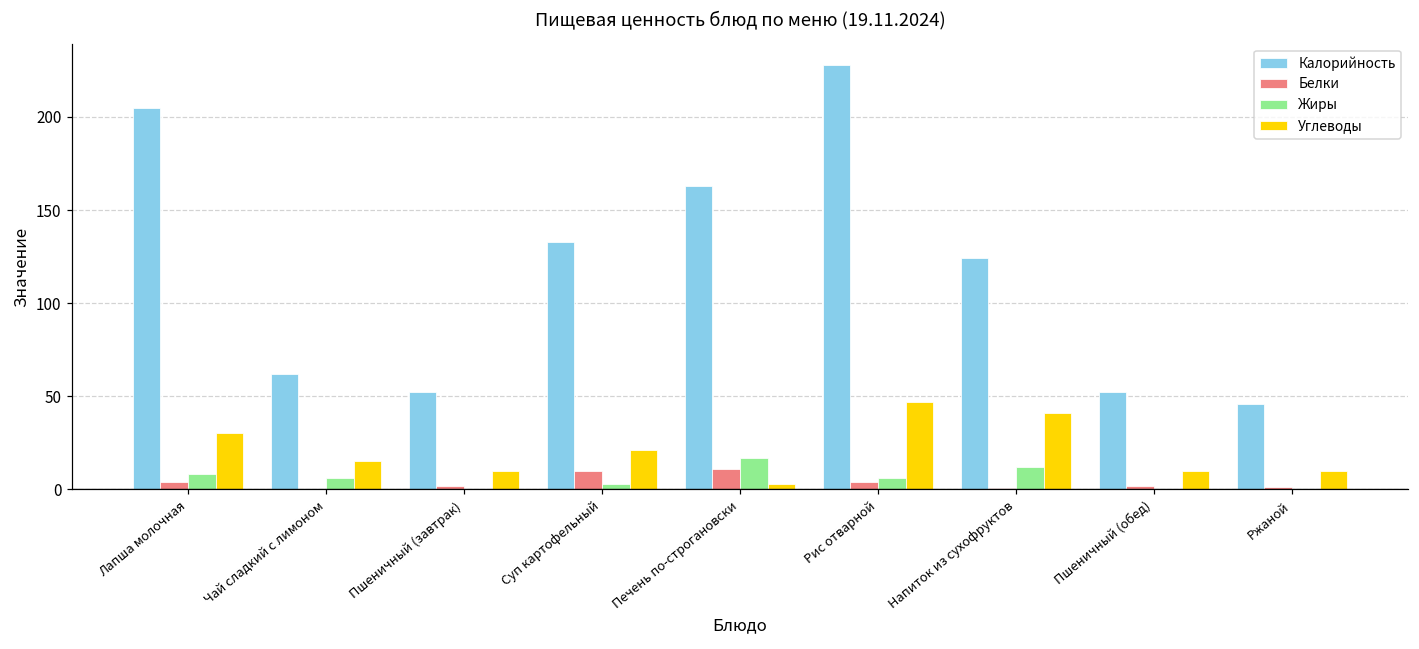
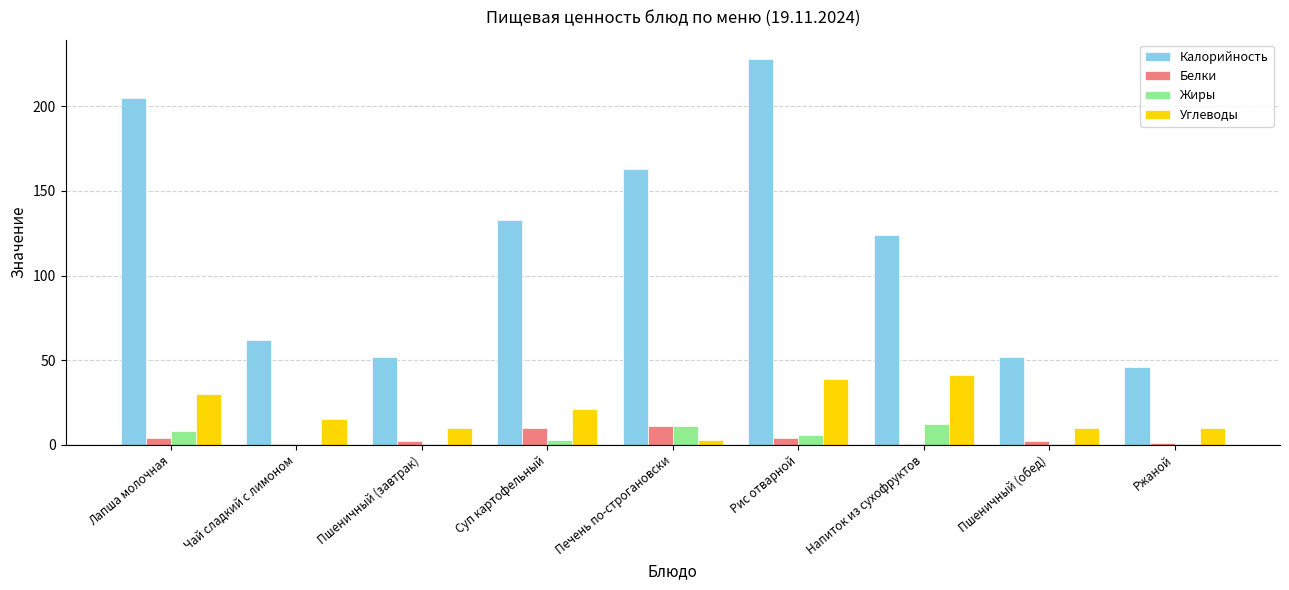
Жиры, Чай сладкий с лимоном: 6 -> 0
Жиры, Печень по-строгановски: 17 -> 11
Углеводы, Рис отварной: 47 -> 39
